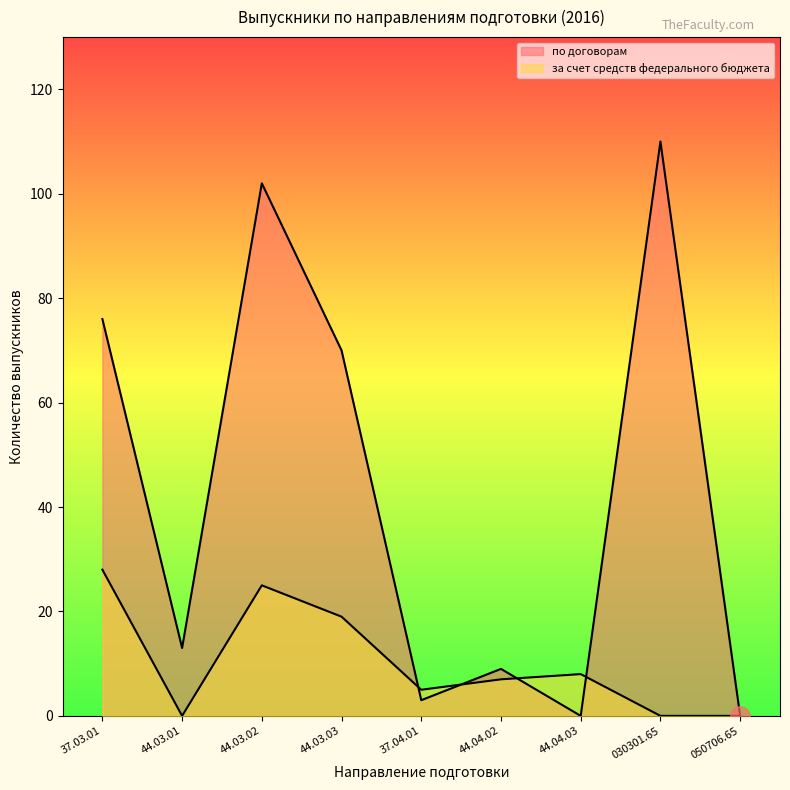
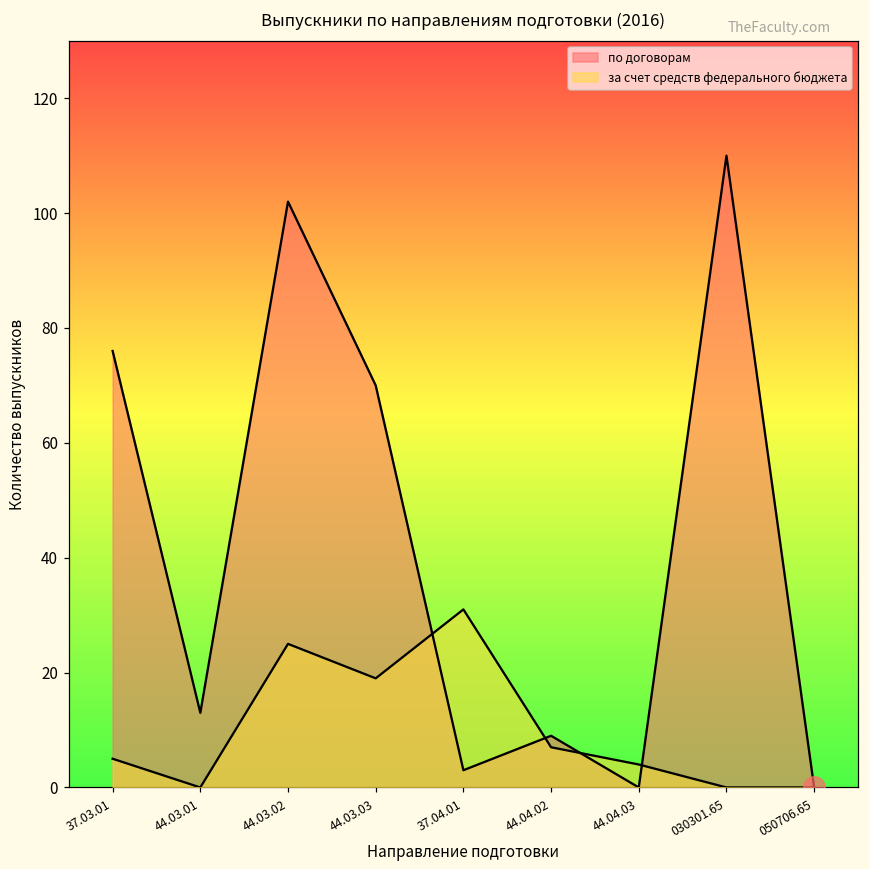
за счет средств федерального бюджета, 37.03.01: 28 -> 5
за счет средств федерального бюджета, 37.04.01: 5 -> 31
за счет средств федерального бюджета, 44.04.03: 8 -> 4
